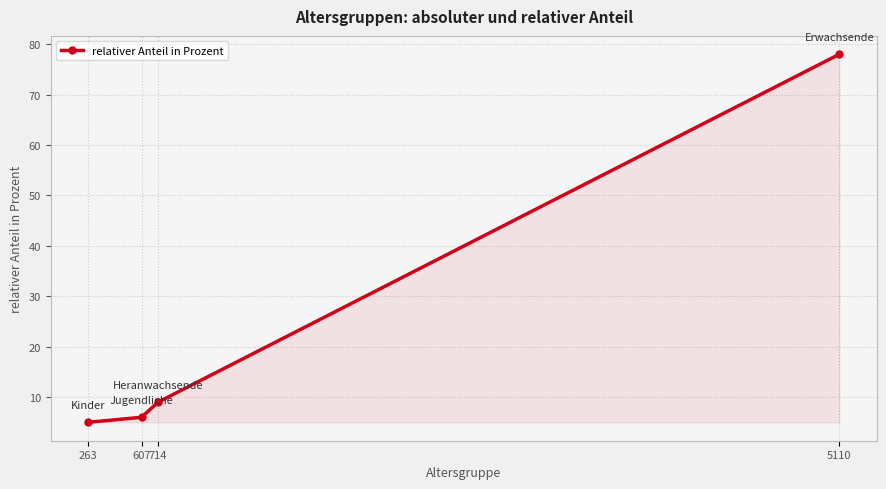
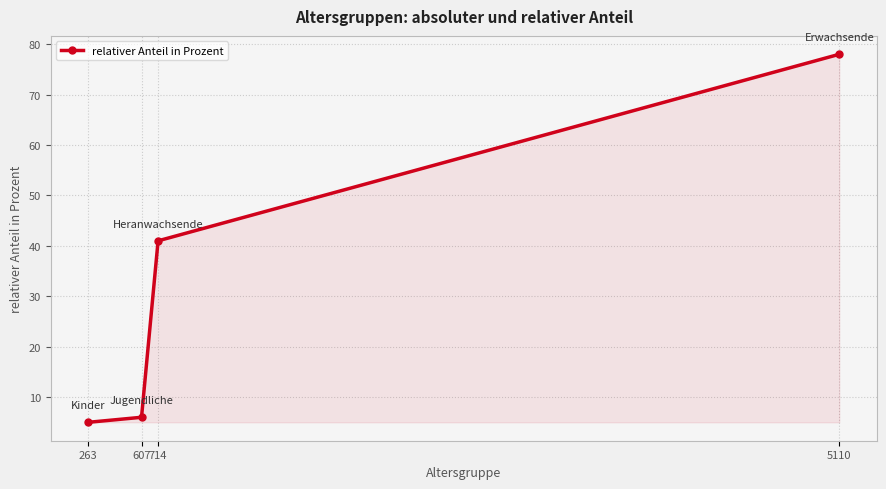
714: 9 -> 41
